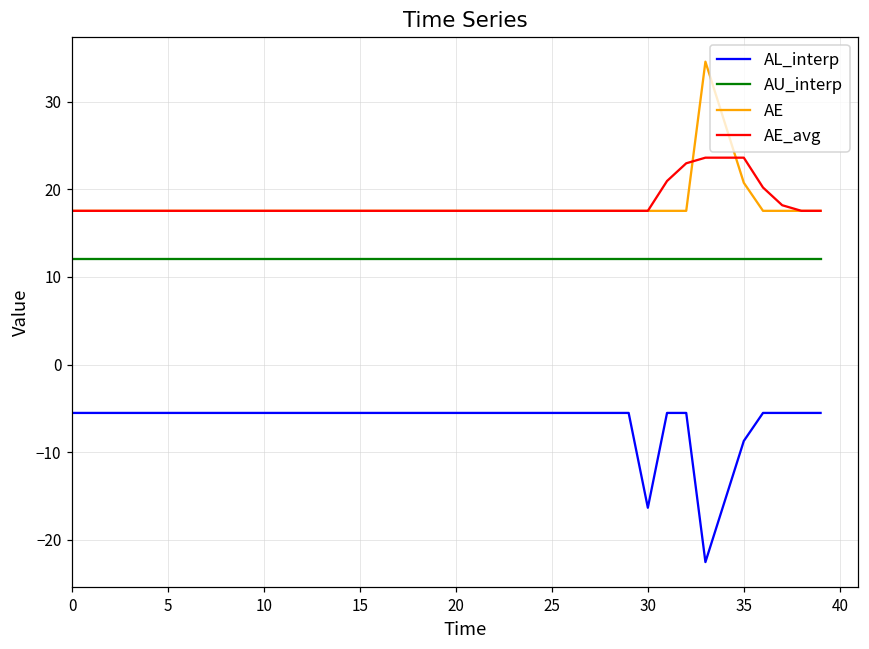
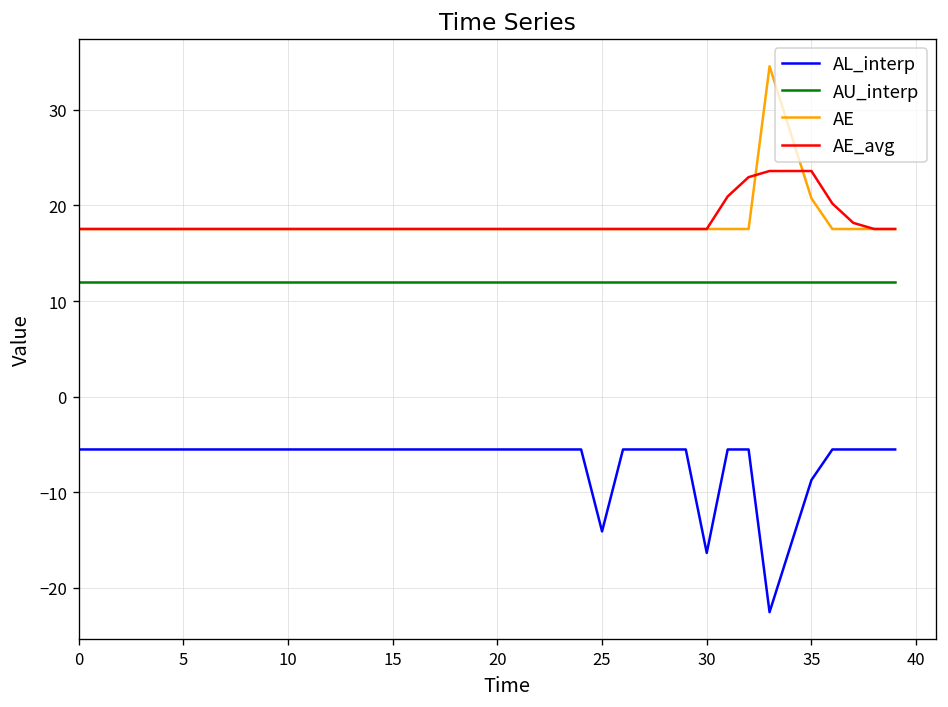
AL_interp, 25: -6 -> -14
